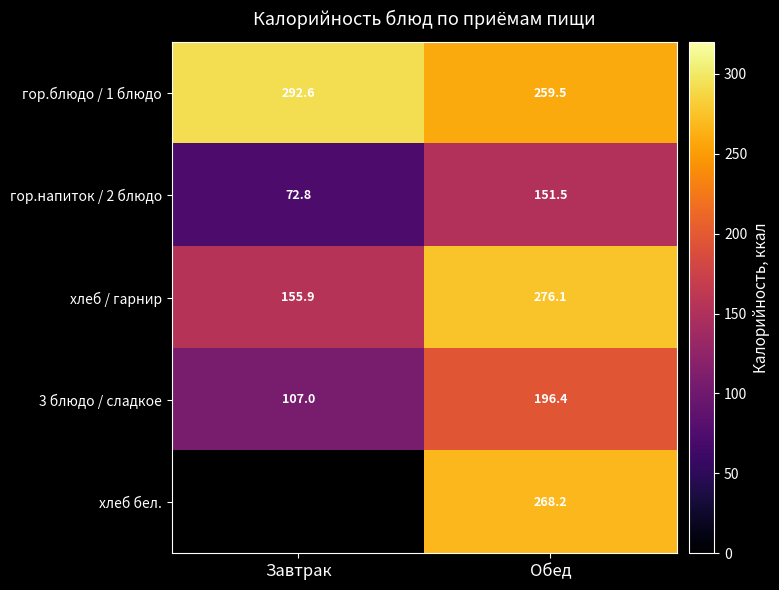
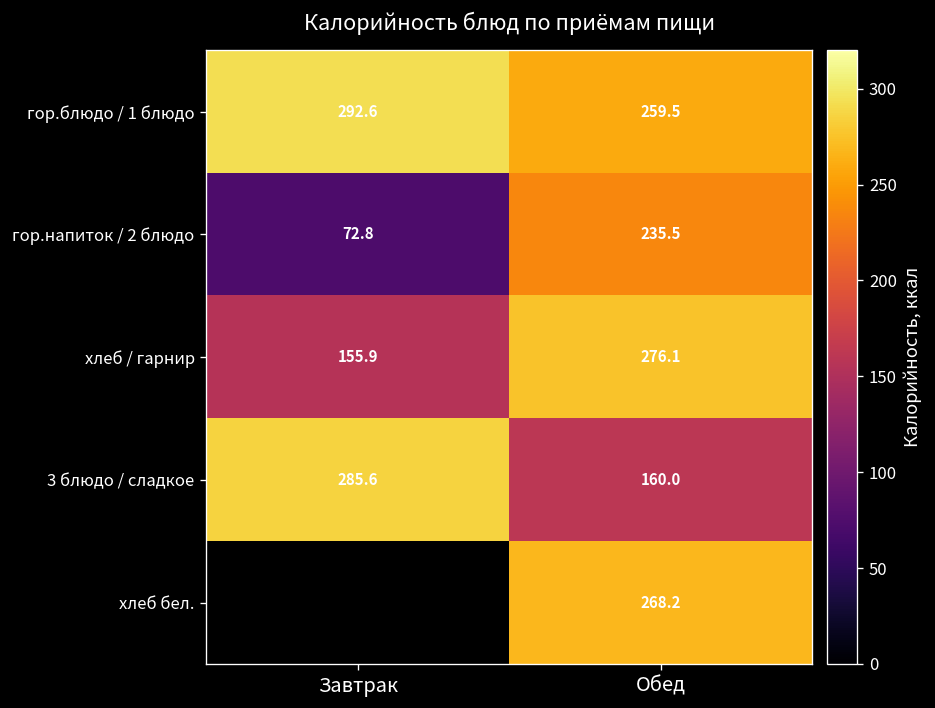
гор.напиток / 2 блюдо, Обед: 151.5 -> 235.5
3 блюдо / сладкое, Завтрак: 107.0 -> 285.6
3 блюдо / сладкое, Обед: 196.4 -> 160.0
